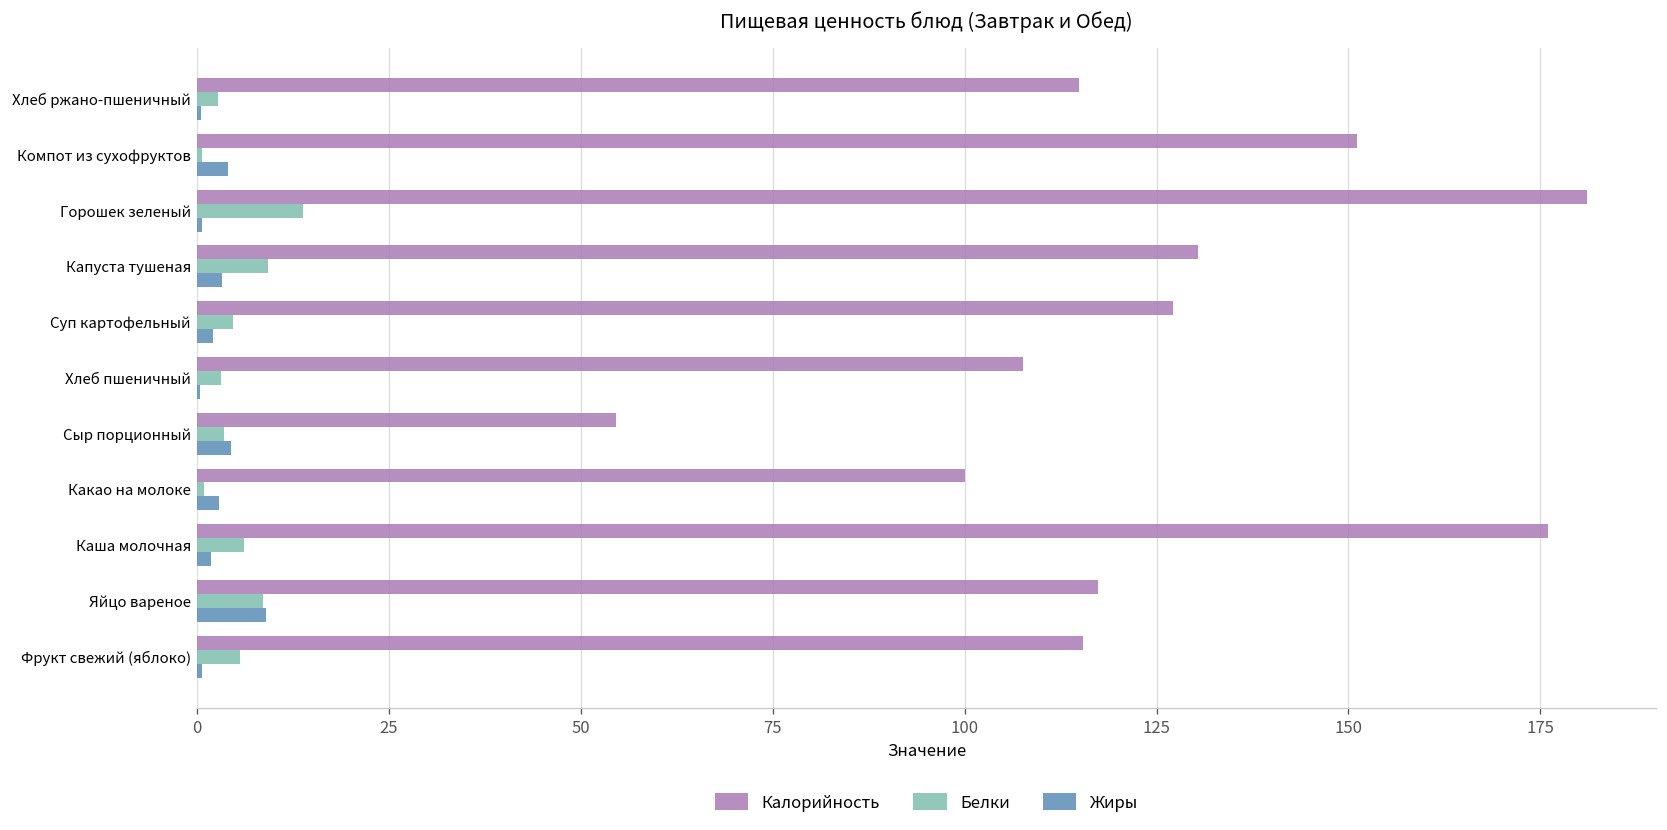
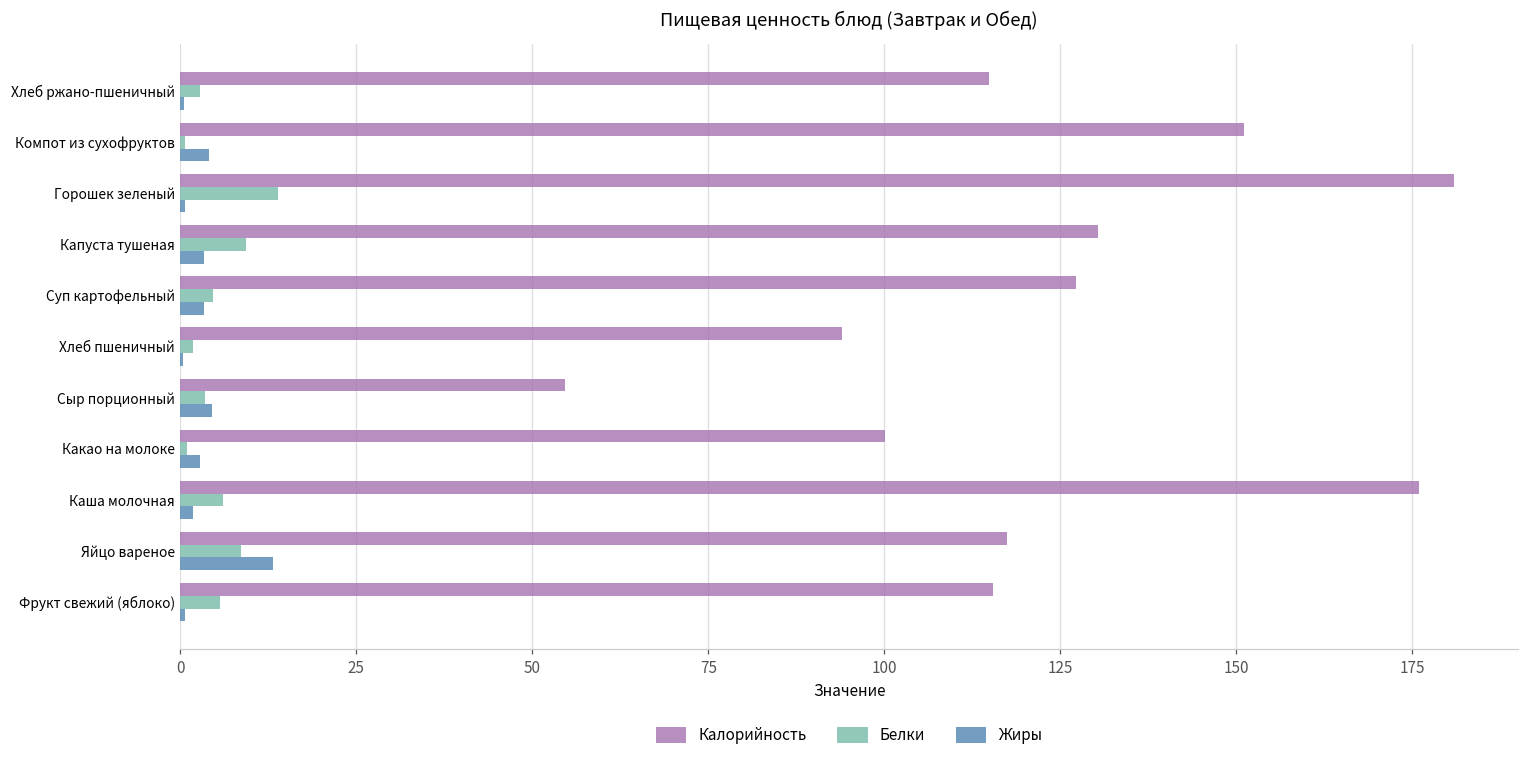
Жиры, Суп картофельный: 2 -> 3
Калорийность, Хлеб пшеничный: 108 -> 94
Белки, Хлеб пшеничный: 3 -> 2
Жиры, Яйцо вареное: 9 -> 13
